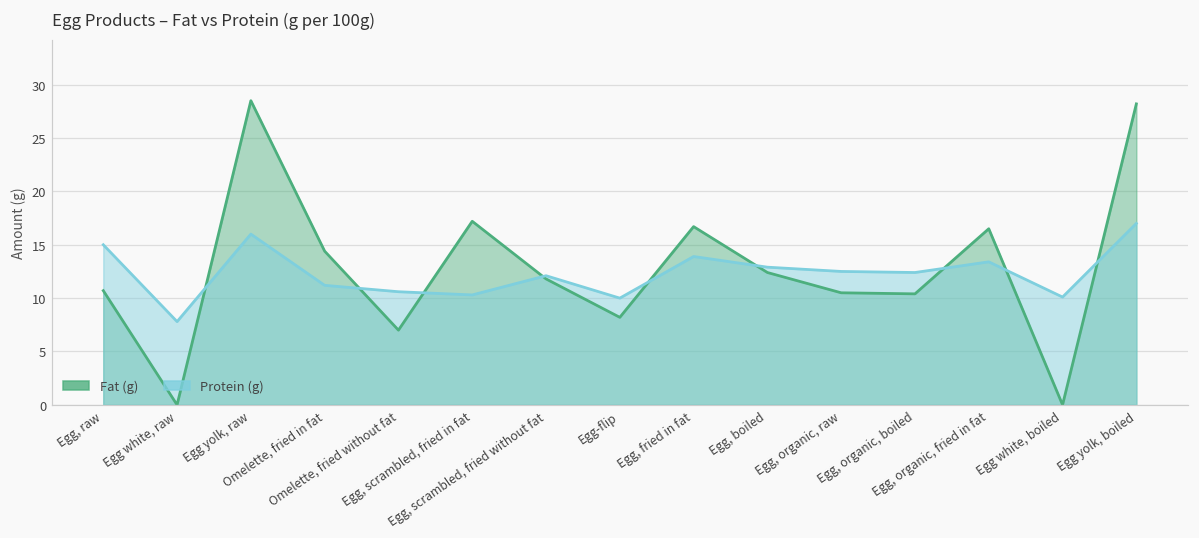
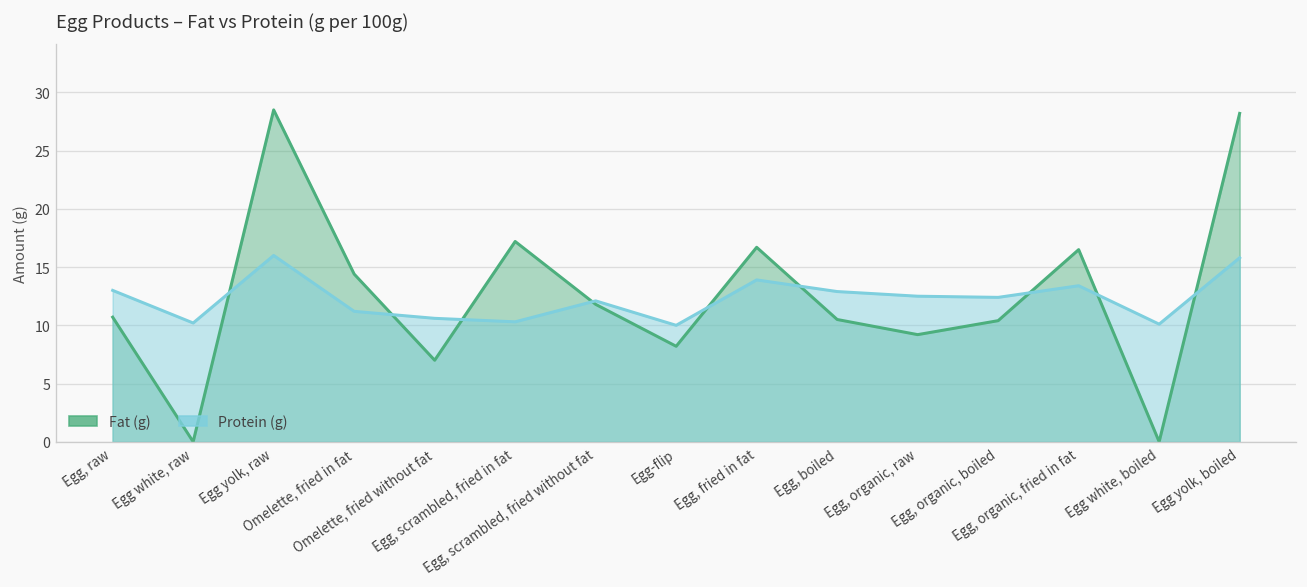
Protein (g), Egg, raw: 15 -> 13
Protein (g), Egg white, raw: 8 -> 10
Fat (g), Egg, boiled: 12 -> 11
Fat (g), Egg, organic, raw: 11 -> 9
Protein (g), Egg yolk, boiled: 17 -> 16
